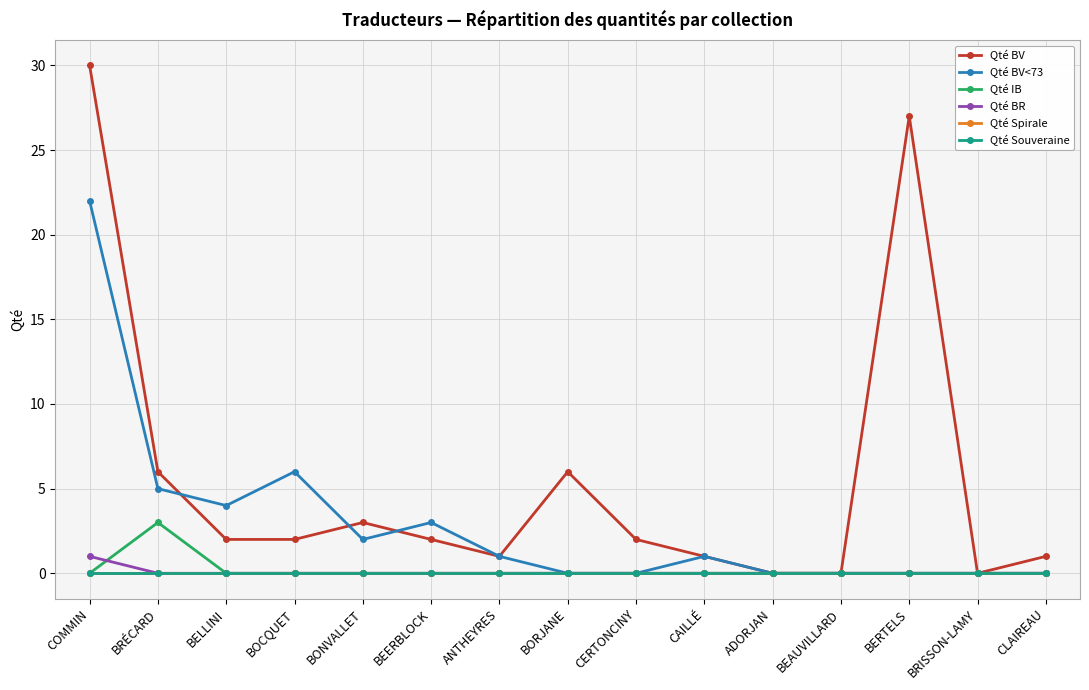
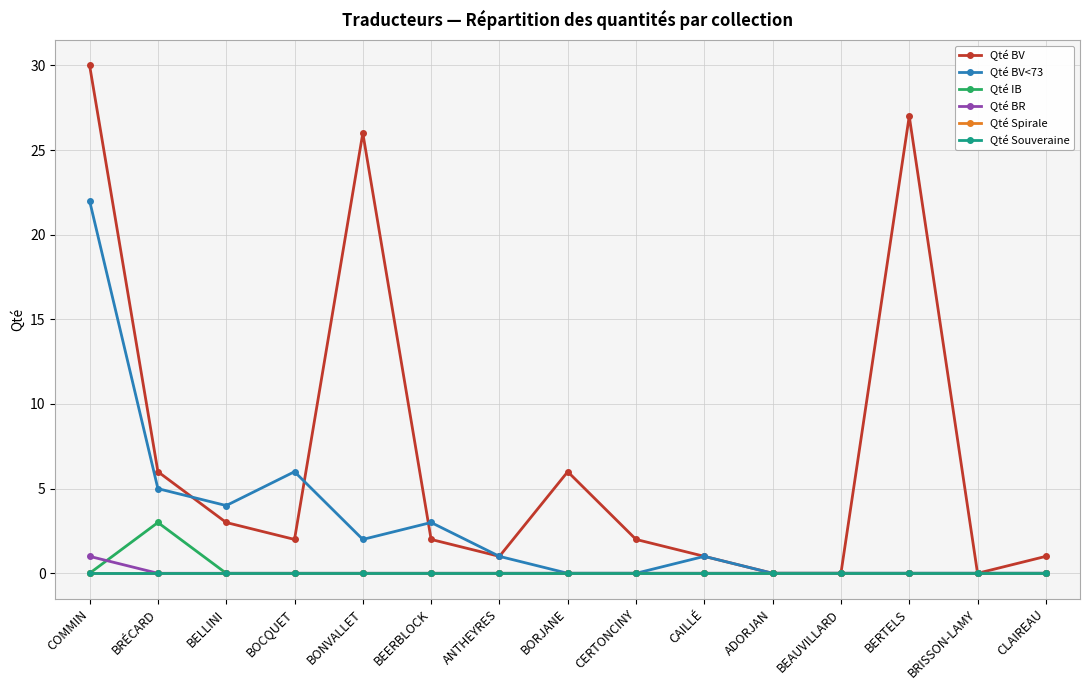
Qté BV, BELLINI: 2 -> 3
Qté BV, BONVALLET: 3 -> 26
